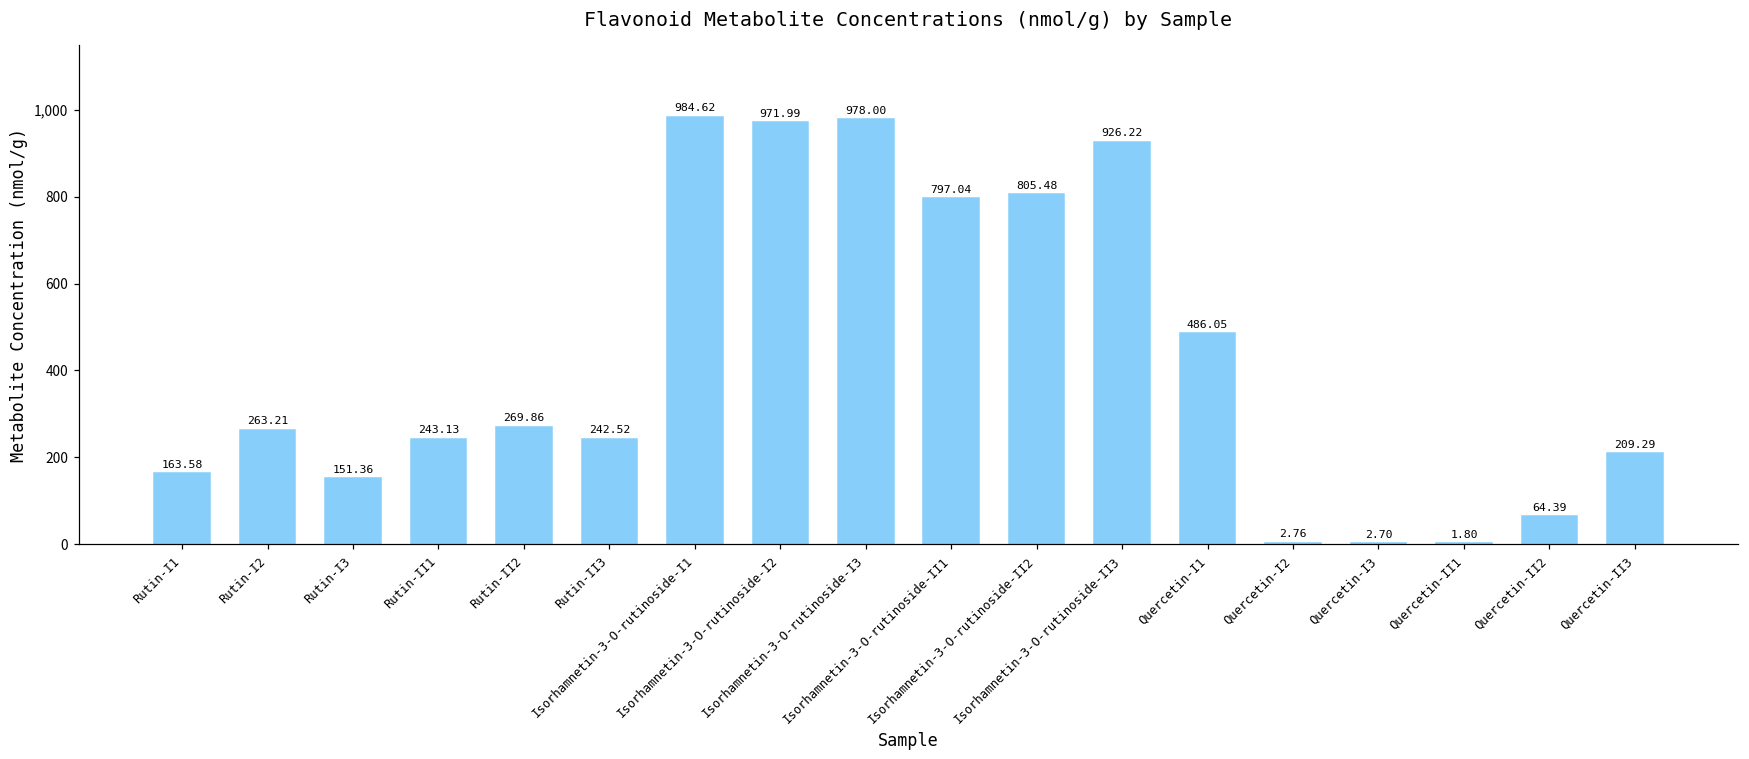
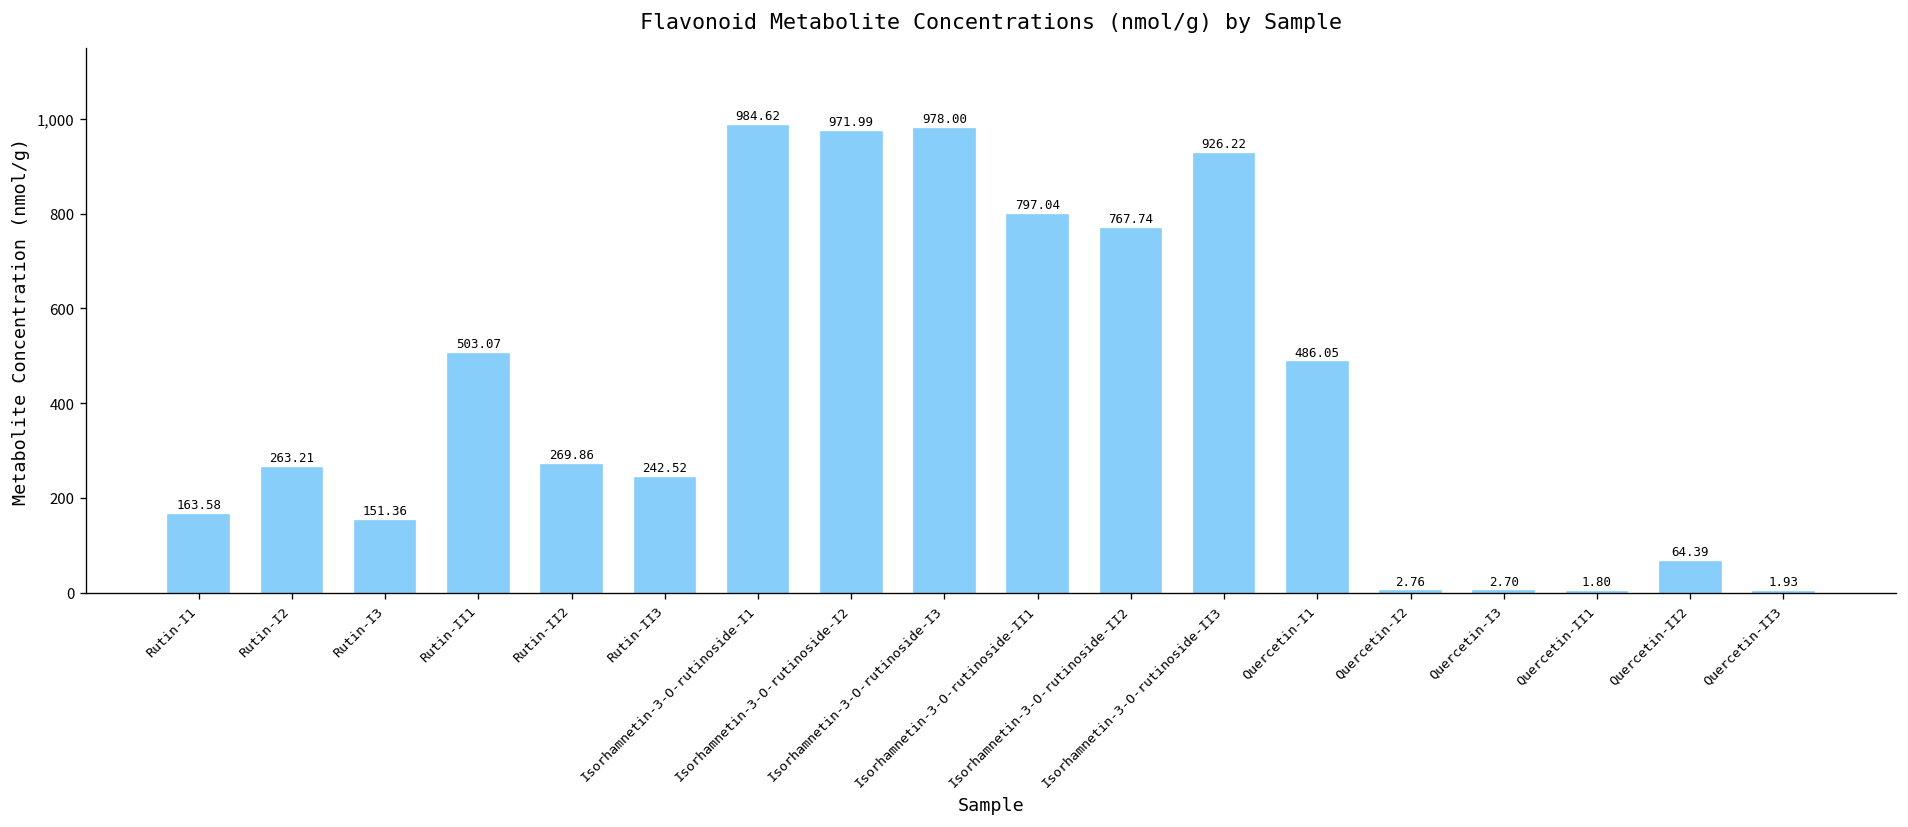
Rutin-II1: 243.13 -> 503.07
Isorhamnetin-3-O-rutinoside-II2: 805.48 -> 767.74
Quercetin-II3: 209.29 -> 1.93
